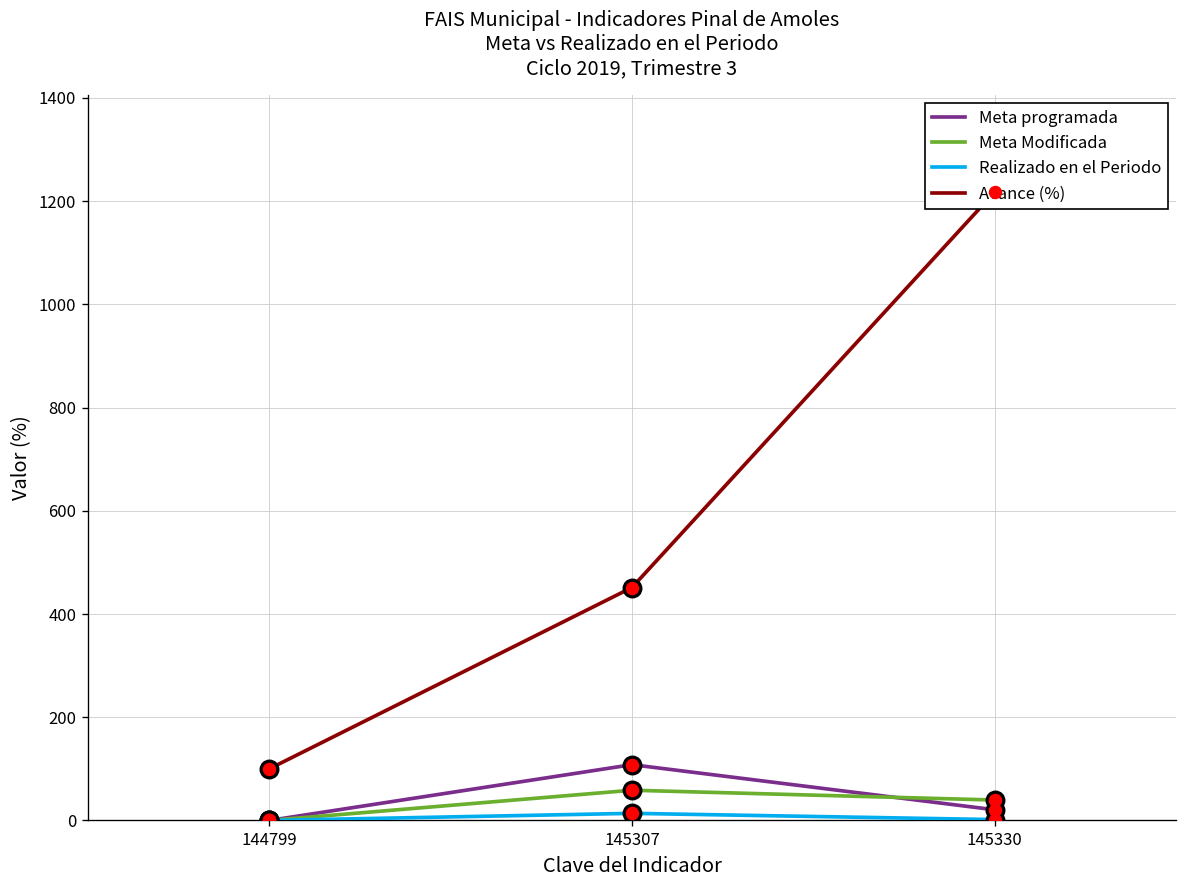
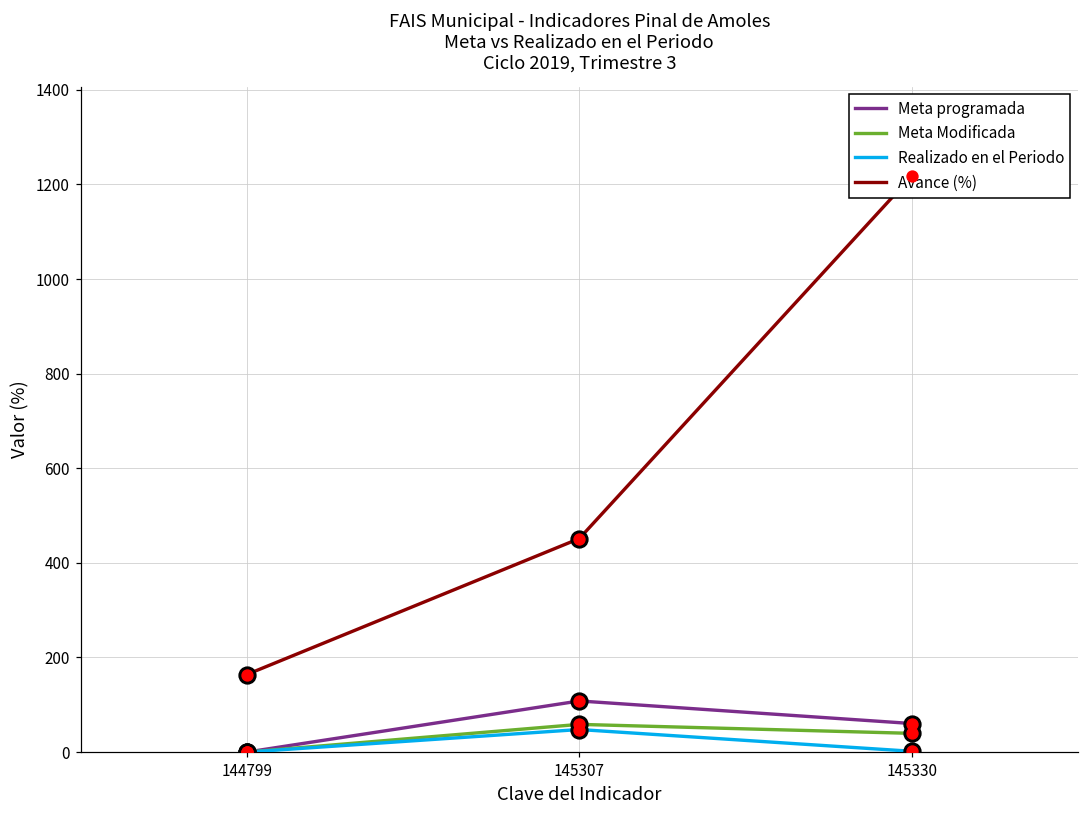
Avance (%), 144799: 100 -> 160
Realizado en el Periodo, 145307: 10 -> 50
Meta programada, 145330: 20 -> 60
